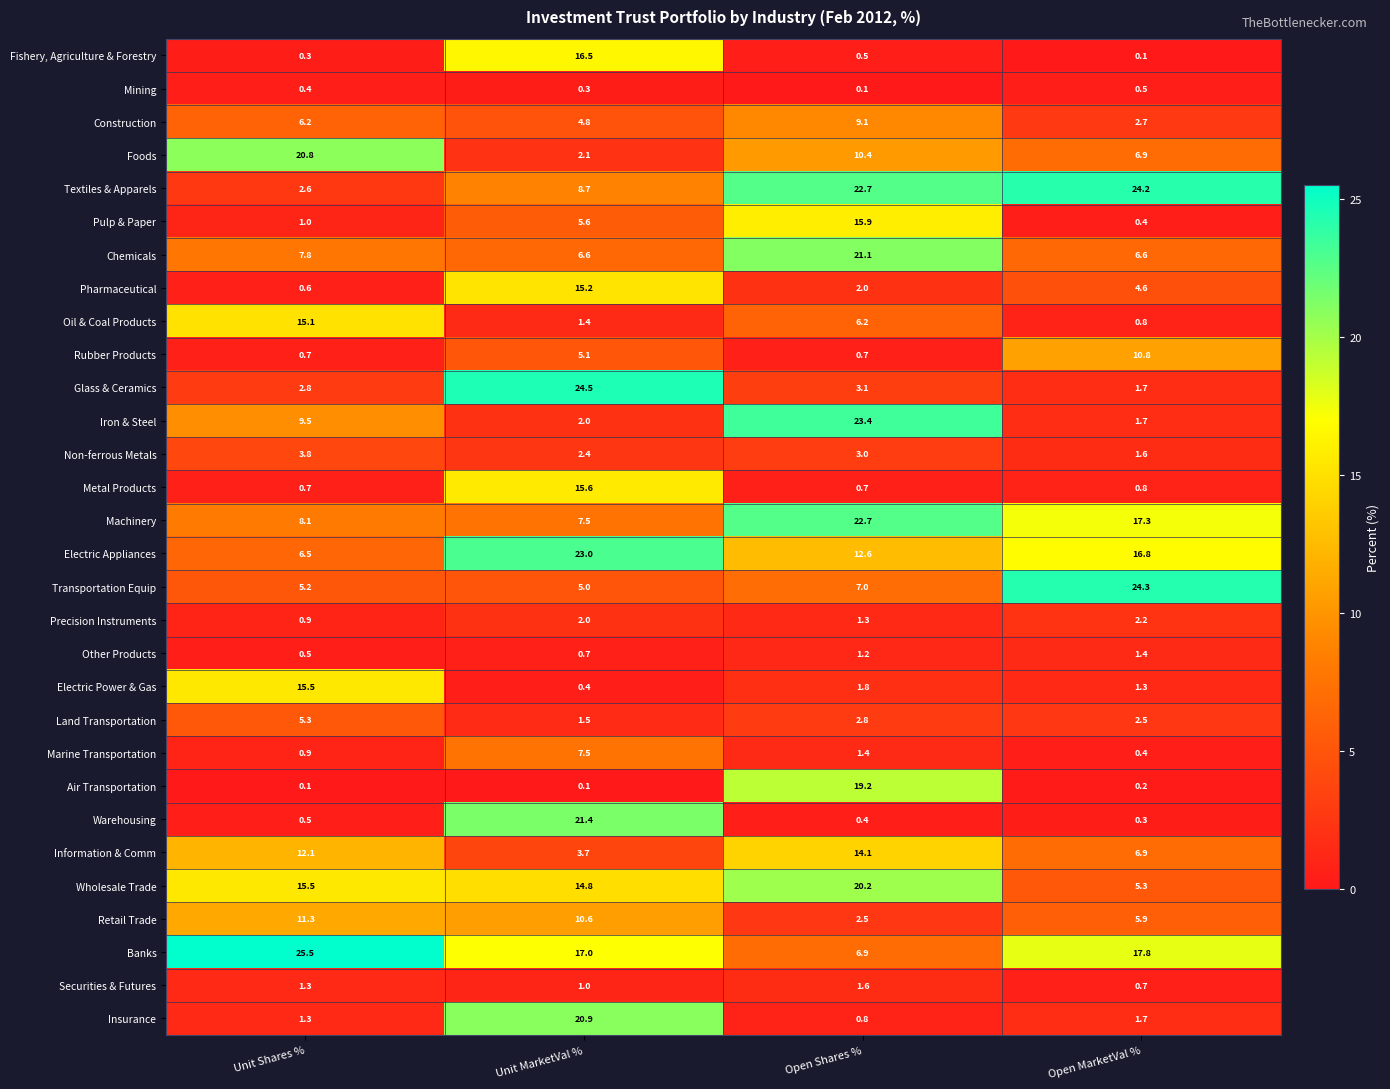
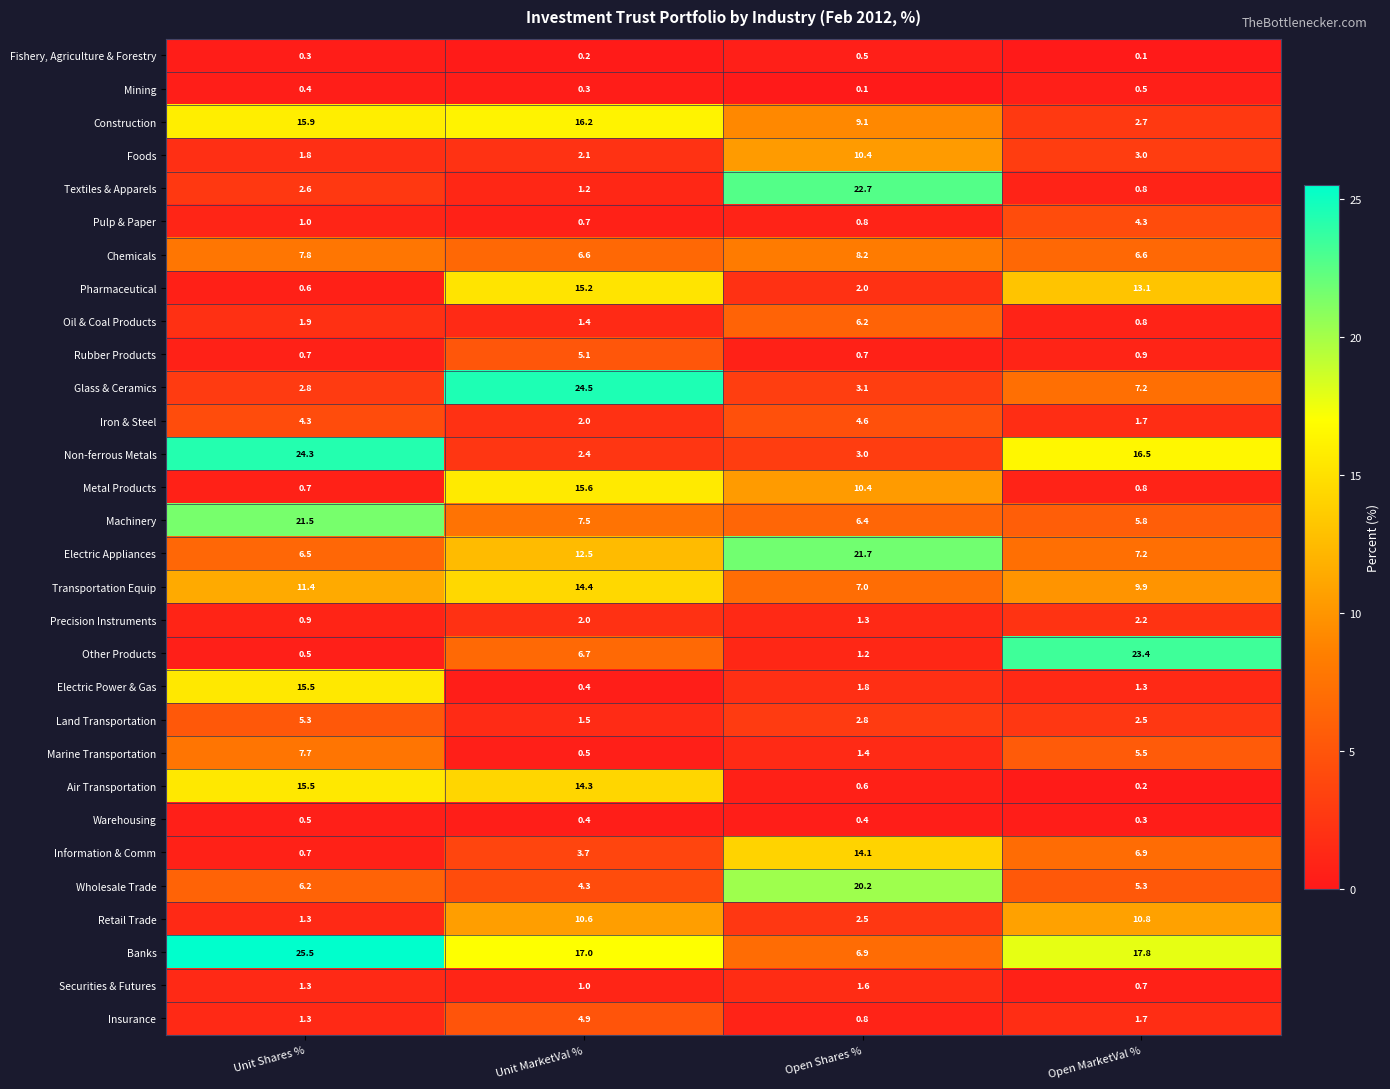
Fishery, Agriculture & Forestry, Unit MarketVal %: 16.5 -> 0.2
Construction, Unit Shares %: 6.2 -> 15.9
Construction, Unit MarketVal %: 4.8 -> 16.2
Foods, Unit Shares %: 20.8 -> 1.8
Foods, Open MarketVal %: 6.9 -> 3.0
Textiles & Apparels, Unit MarketVal %: 8.7 -> 1.2
Textiles & Apparels, Open MarketVal %: 24.2 -> 0.8
Pulp & Paper, Unit MarketVal %: 5.6 -> 0.7
Pulp & Paper, Open Shares %: 15.9 -> 0.8
Pulp & Paper, Open MarketVal %: 0.4 -> 4.3
Chemicals, Open Shares %: 21.1 -> 8.2
Pharmaceutical, Open MarketVal %: 4.6 -> 13.1
Oil & Coal Products, Unit Shares %: 15.1 -> 1.9
Rubber Products, Open MarketVal %: 10.8 -> 0.9
Glass & Ceramics, Open MarketVal %: 1.7 -> 7.2
Iron & Steel, Unit Shares %: 9.5 -> 4.3
Iron & Steel, Open Shares %: 23.4 -> 4.6
Non-ferrous Metals, Unit Shares %: 3.8 -> 24.3
Non-ferrous Metals, Open MarketVal %: 1.6 -> 16.5
Metal Products, Open Shares %: 0.7 -> 10.4
Machinery, Unit Shares %: 8.1 -> 21.5
Machinery, Open Shares %: 22.7 -> 6.4
Machinery, Open MarketVal %: 17.3 -> 5.8
Electric Appliances, Unit MarketVal %: 23.0 -> 12.5
Electric Appliances, Open Shares %: 12.6 -> 21.7
Electric Appliances, Open MarketVal %: 16.8 -> 7.2
Transportation Equip, Unit Shares %: 5.2 -> 11.4
Transportation Equip, Unit MarketVal %: 5.0 -> 14.4
Transportation Equip, Open MarketVal %: 24.3 -> 9.9
Other Products, Unit MarketVal %: 0.7 -> 6.7
Other Products, Open MarketVal %: 1.4 -> 23.4
Marine Transportation, Unit Shares %: 0.9 -> 7.7
Marine Transportation, Unit MarketVal %: 7.5 -> 0.5
Marine Transportation, Open MarketVal %: 0.4 -> 5.5
Air Transportation, Unit Shares %: 0.1 -> 15.5
Air Transportation, Unit MarketVal %: 0.1 -> 14.3
Air Transportation, Open Shares %: 19.2 -> 0.6
Warehousing, Unit MarketVal %: 21.4 -> 0.4
Information & Comm, Unit Shares %: 12.1 -> 0.7
Wholesale Trade, Unit Shares %: 15.5 -> 6.2
Wholesale Trade, Unit MarketVal %: 14.8 -> 4.3
Retail Trade, Unit Shares %: 11.3 -> 1.3
Retail Trade, Open MarketVal %: 5.9 -> 10.8
Insurance, Unit MarketVal %: 20.9 -> 4.9
